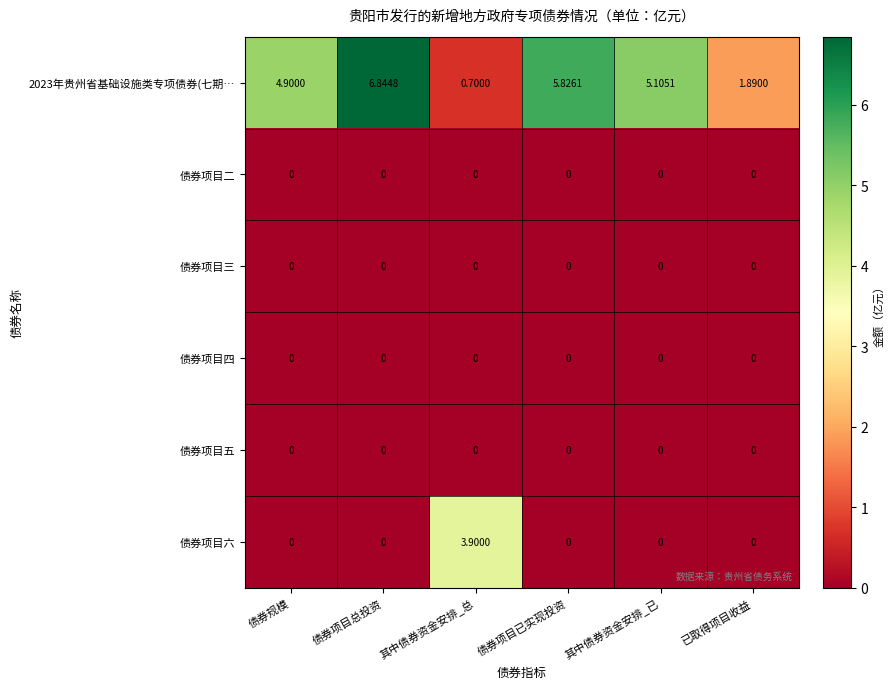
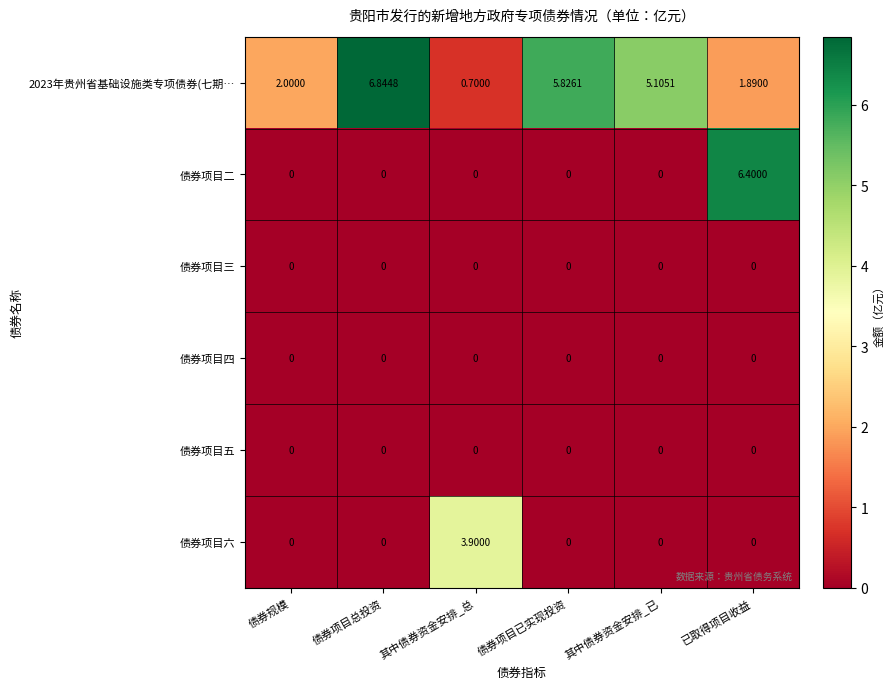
2023年贵州省基础设施类专项债券(七期…, 债券规模: 4.9000 -> 2.0000
债券项目二, 已取得项目收益: 0 -> 6.4000
